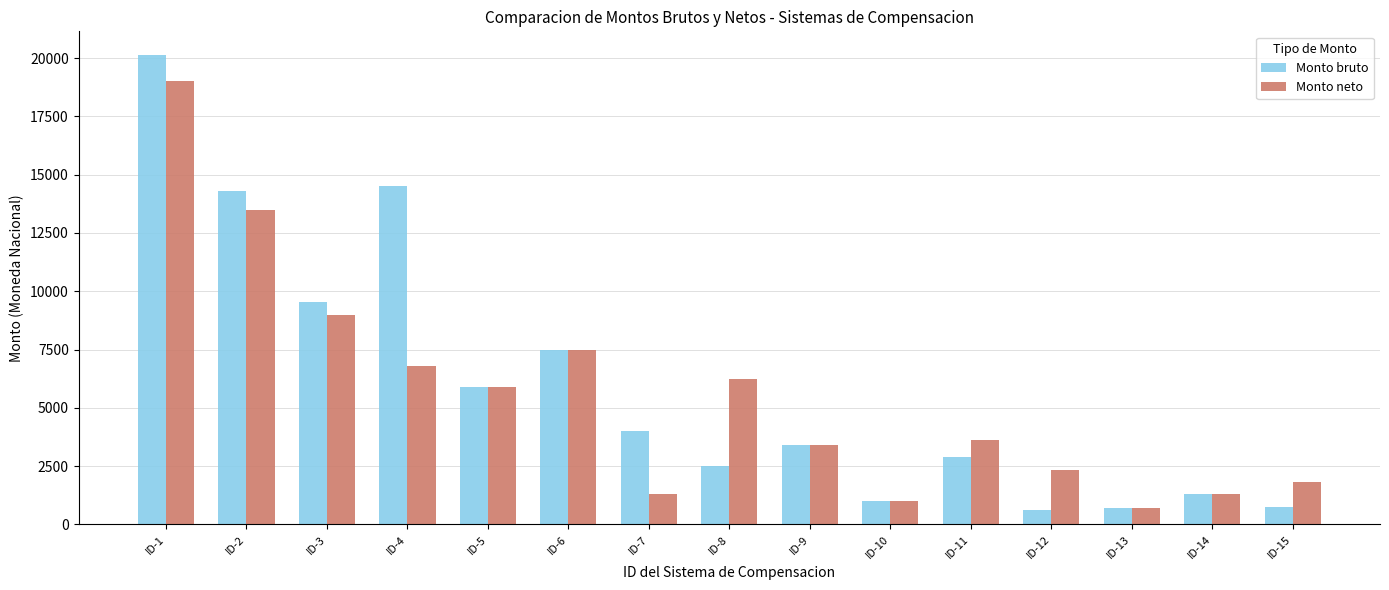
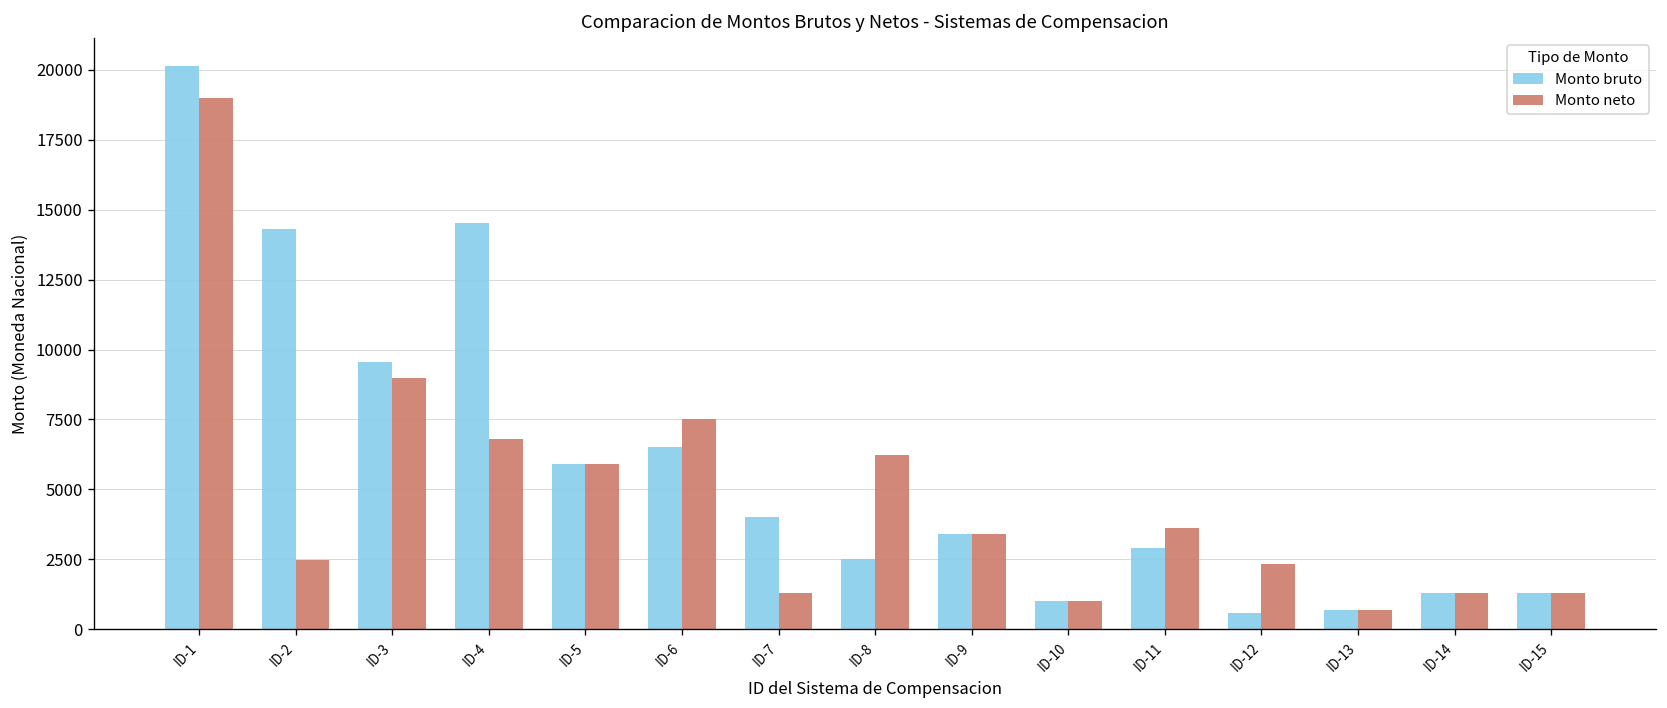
Monto neto, ID-2: 13500 -> 2500
Monto bruto, ID-6: 7500 -> 6500
Monto bruto, ID-15: 800 -> 1300
Monto neto, ID-15: 1800 -> 1300
